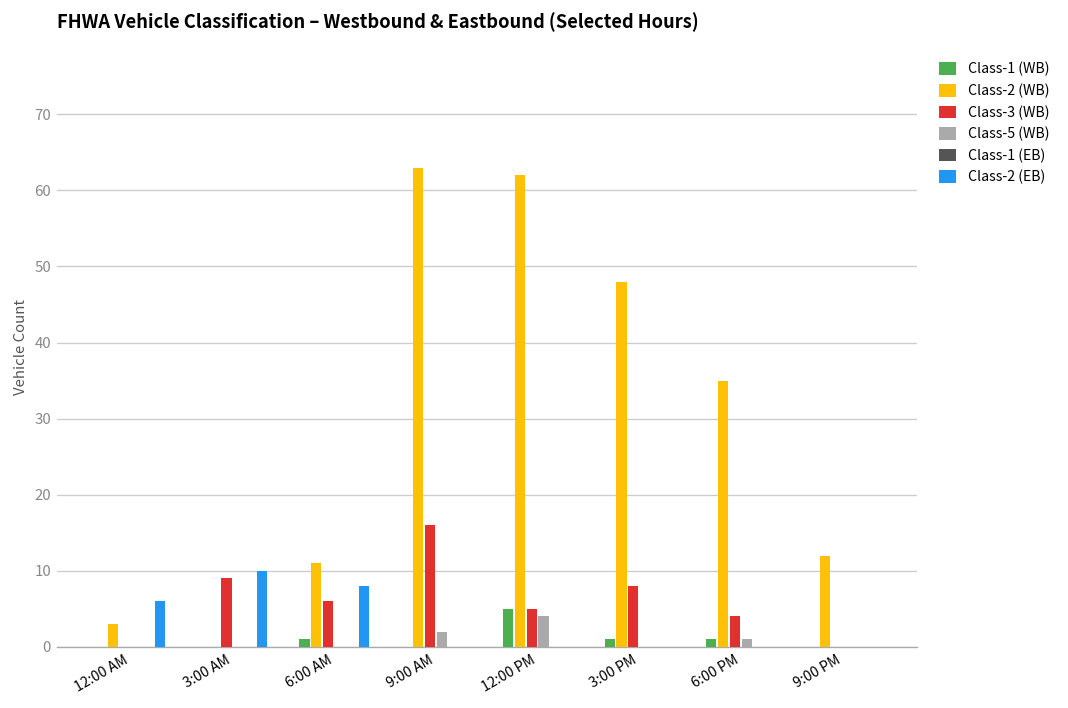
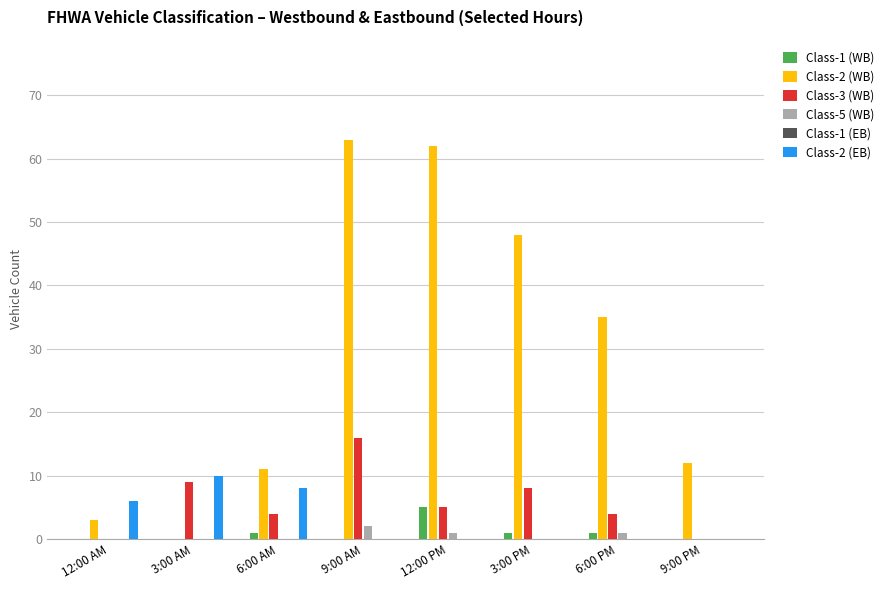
Class-3 (WB), 6:00 AM: 6 -> 4
Class-5 (WB), 12:00 PM: 4 -> 1
